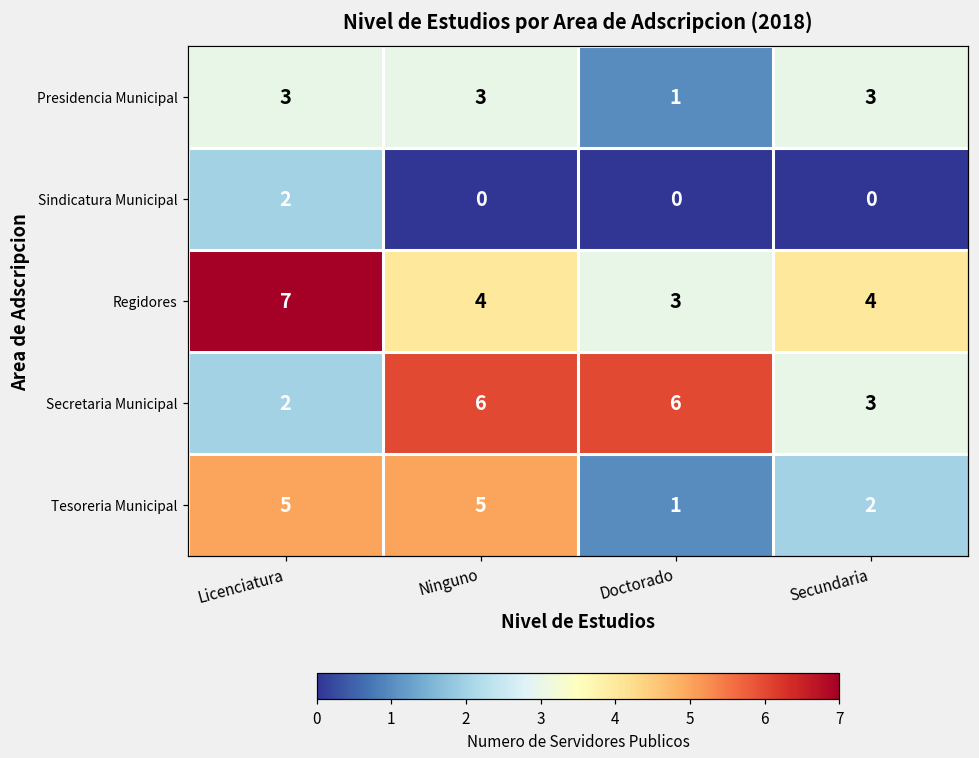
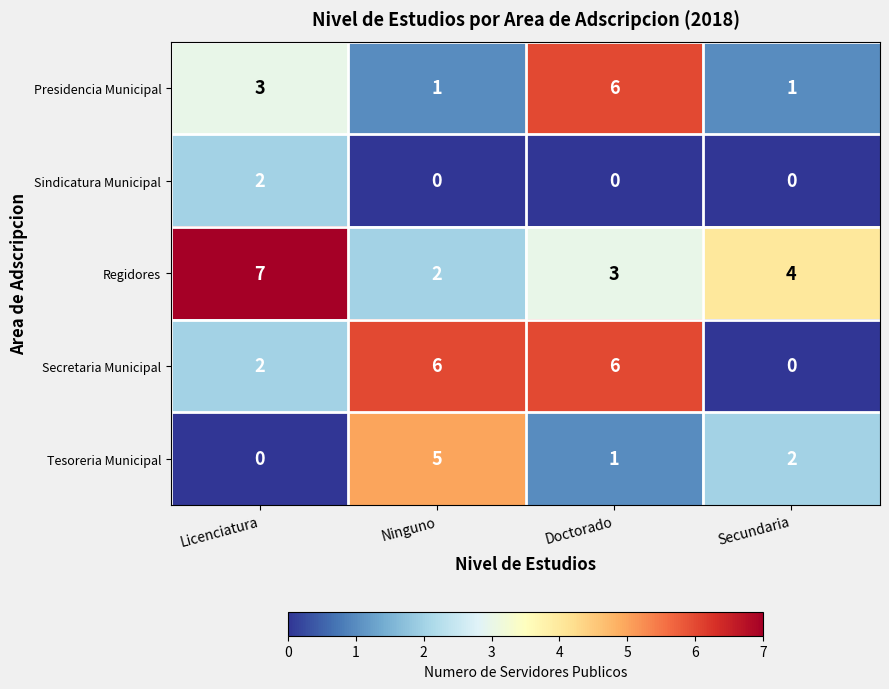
Presidencia Municipal, Ninguno: 3 -> 1
Presidencia Municipal, Doctorado: 1 -> 6
Presidencia Municipal, Secundaria: 3 -> 1
Regidores, Ninguno: 4 -> 2
Secretaria Municipal, Secundaria: 3 -> 0
Tesoreria Municipal, Licenciatura: 5 -> 0
